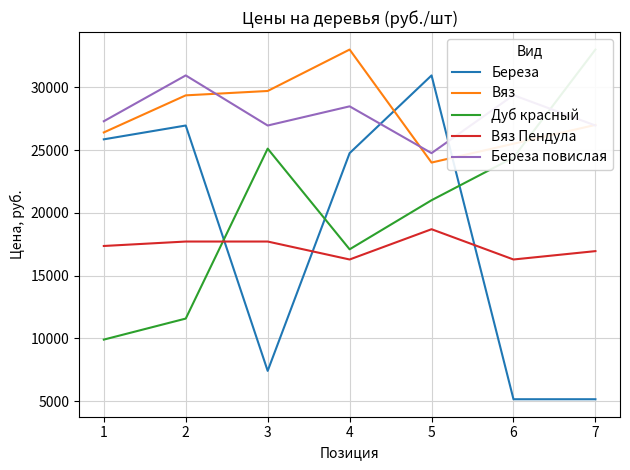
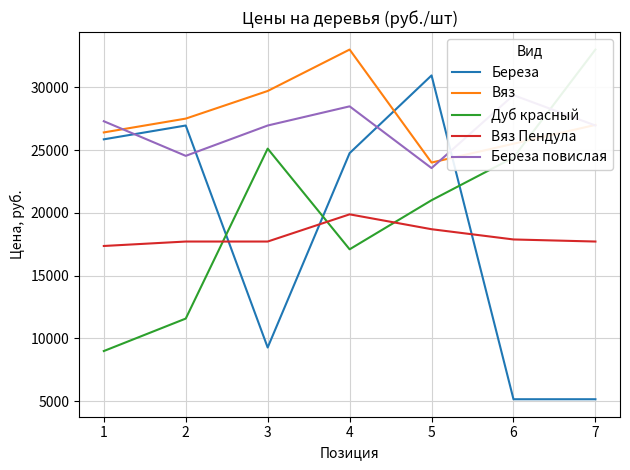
Дуб красный, 1: 9900 -> 9000
Вяз, 2: 29400 -> 27500
Береза повислая, 2: 30900 -> 24500
Береза, 3: 7400 -> 9300
Вяз Пендула, 4: 16300 -> 19900
Береза повислая, 5: 24800 -> 23600
Вяз Пендула, 6: 16300 -> 17900
Вяз Пендула, 7: 16900 -> 17700
